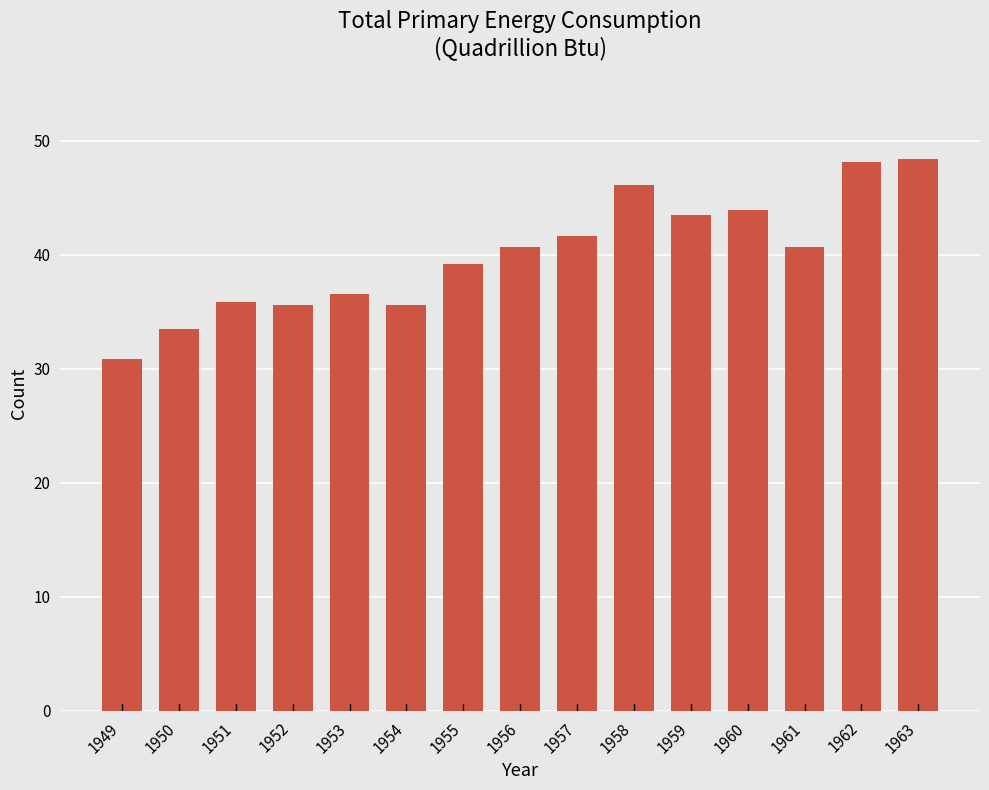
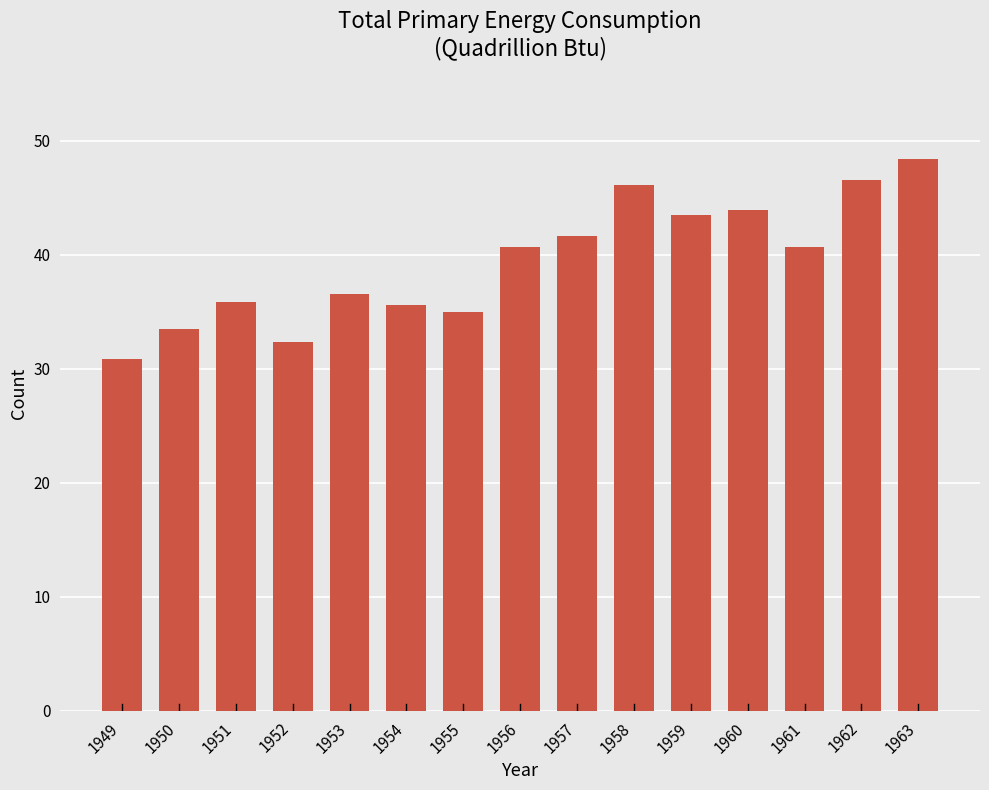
1952: 35.6 -> 32.3
1955: 39.2 -> 35.0
1962: 48.2 -> 46.5
